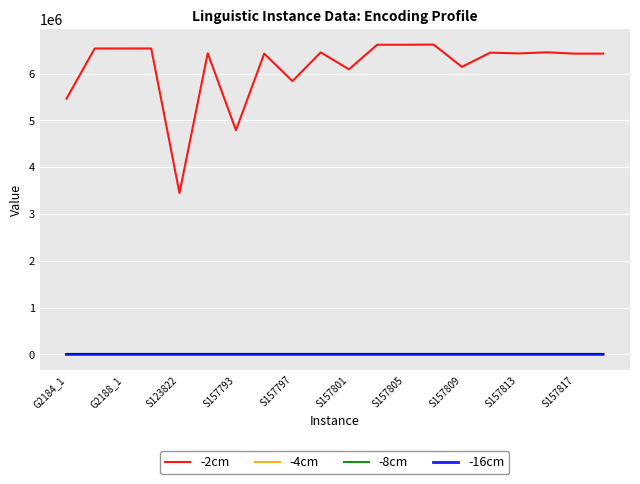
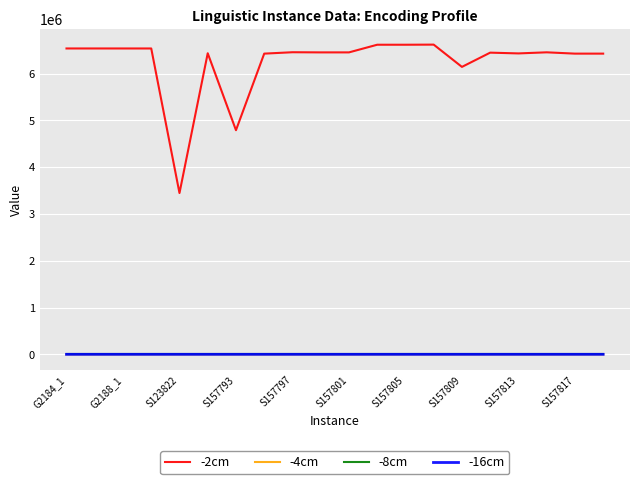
-2cm, G2184_1: 5500000 -> 6500000
-2cm, S157797: 5800000 -> 6500000
-2cm, S157801: 6100000 -> 6500000
